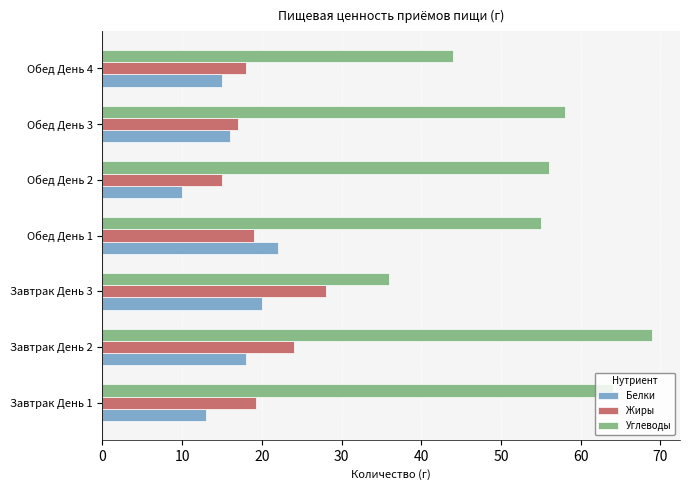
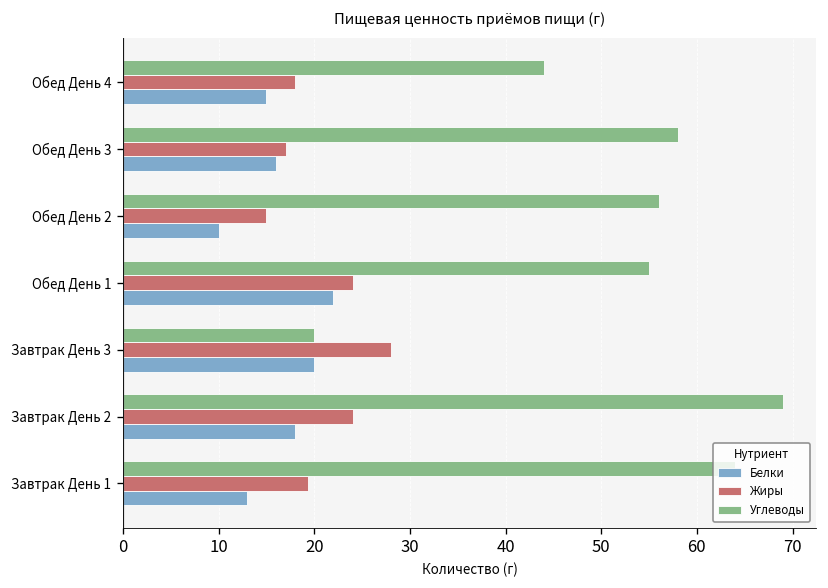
Жиры, Обед День 1: 19 -> 24
Углеводы, Завтрак День 3: 36 -> 20
